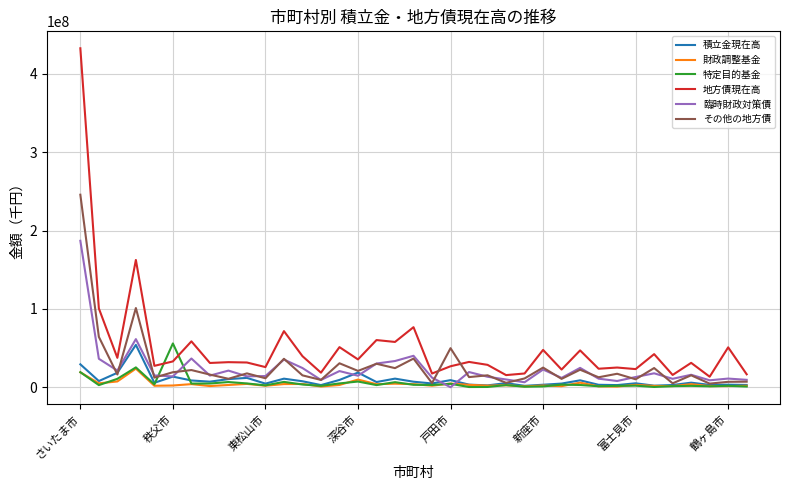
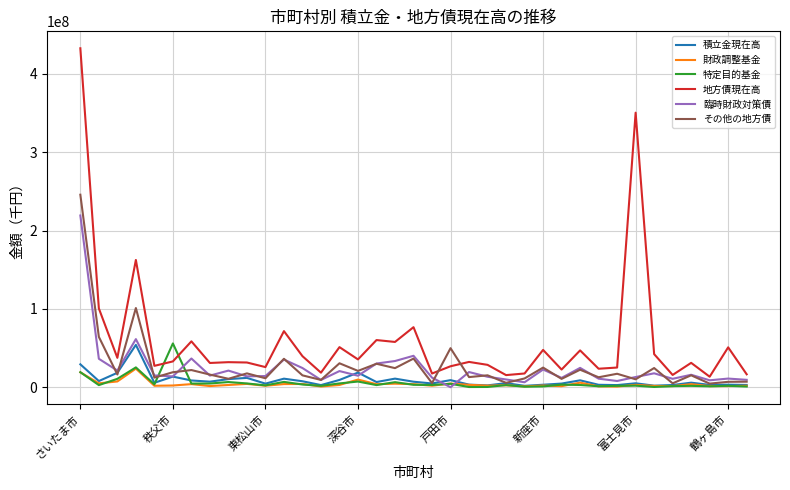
臨時財政対策債, さいたま市: 190000000 -> 220000000
地方債現在高, 富士見市: 20000000 -> 350000000
